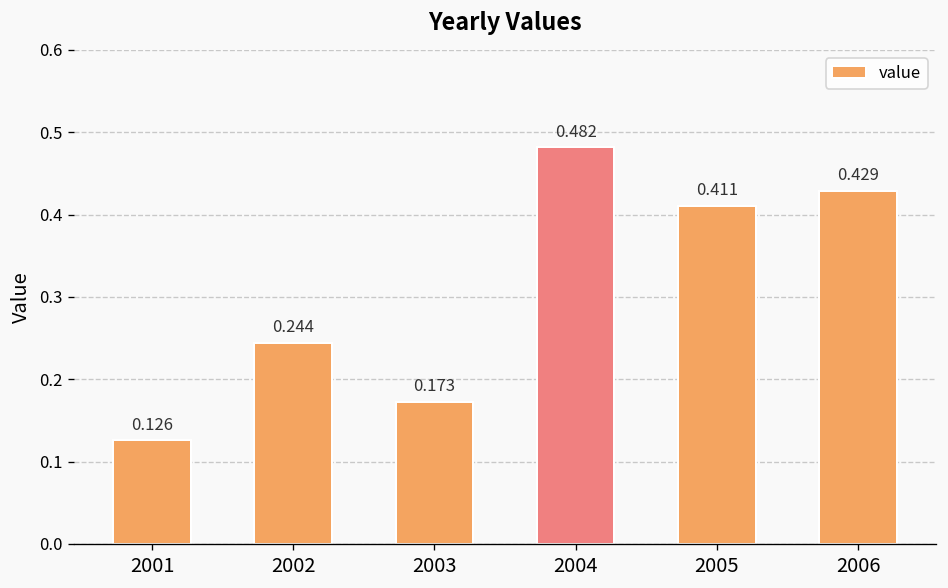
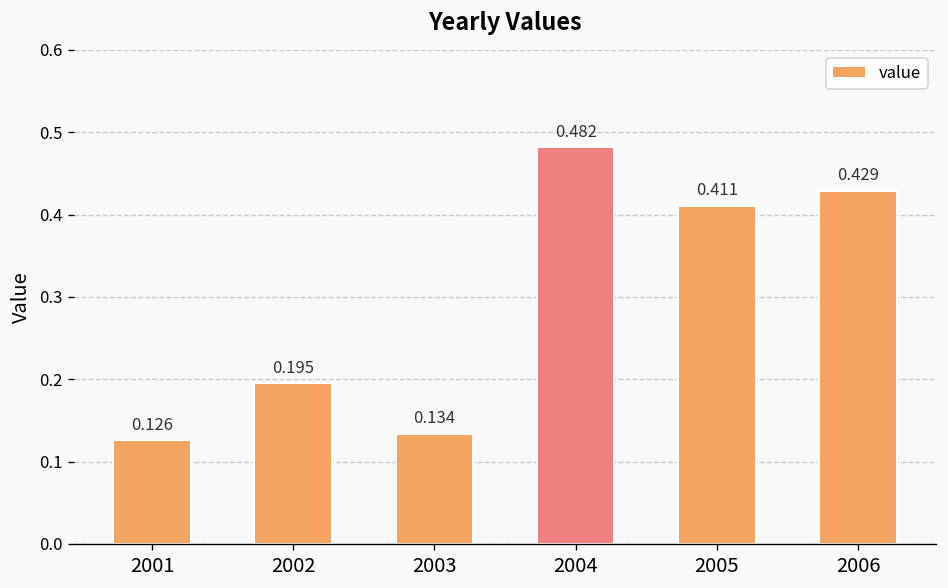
2002: 0.244 -> 0.195
2003: 0.173 -> 0.134
